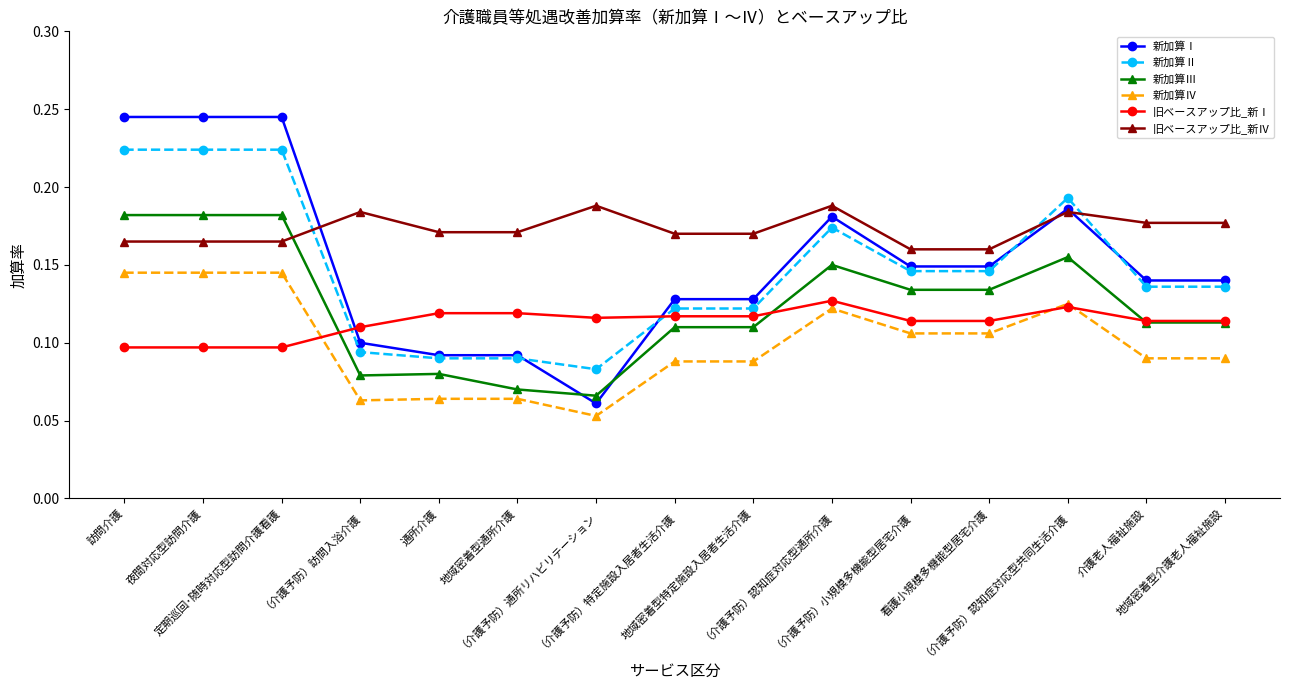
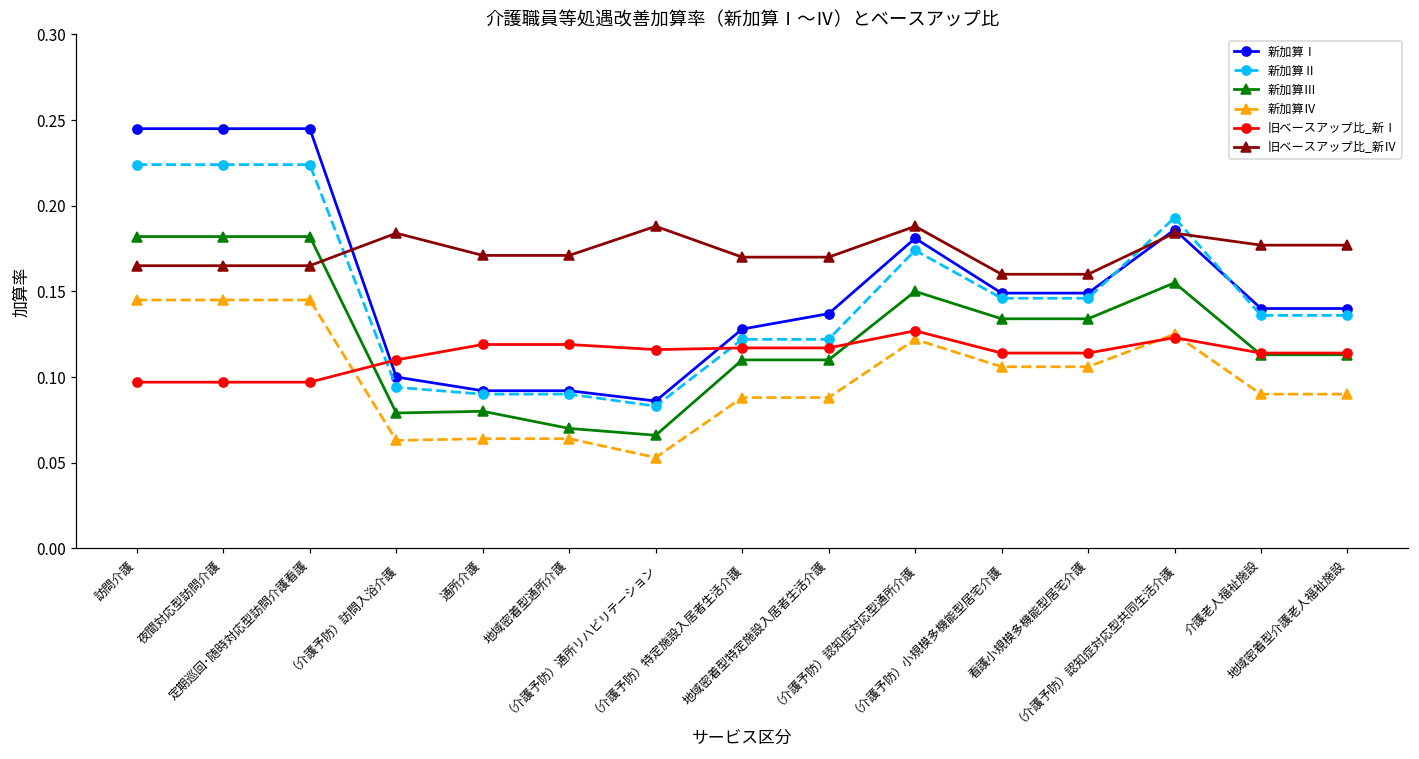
新加算Ⅰ, （介護予防）通所リハビリテーション: 0.061 -> 0.086
新加算Ⅰ, 地域密着型特定施設入居者生活介護: 0.128 -> 0.137
